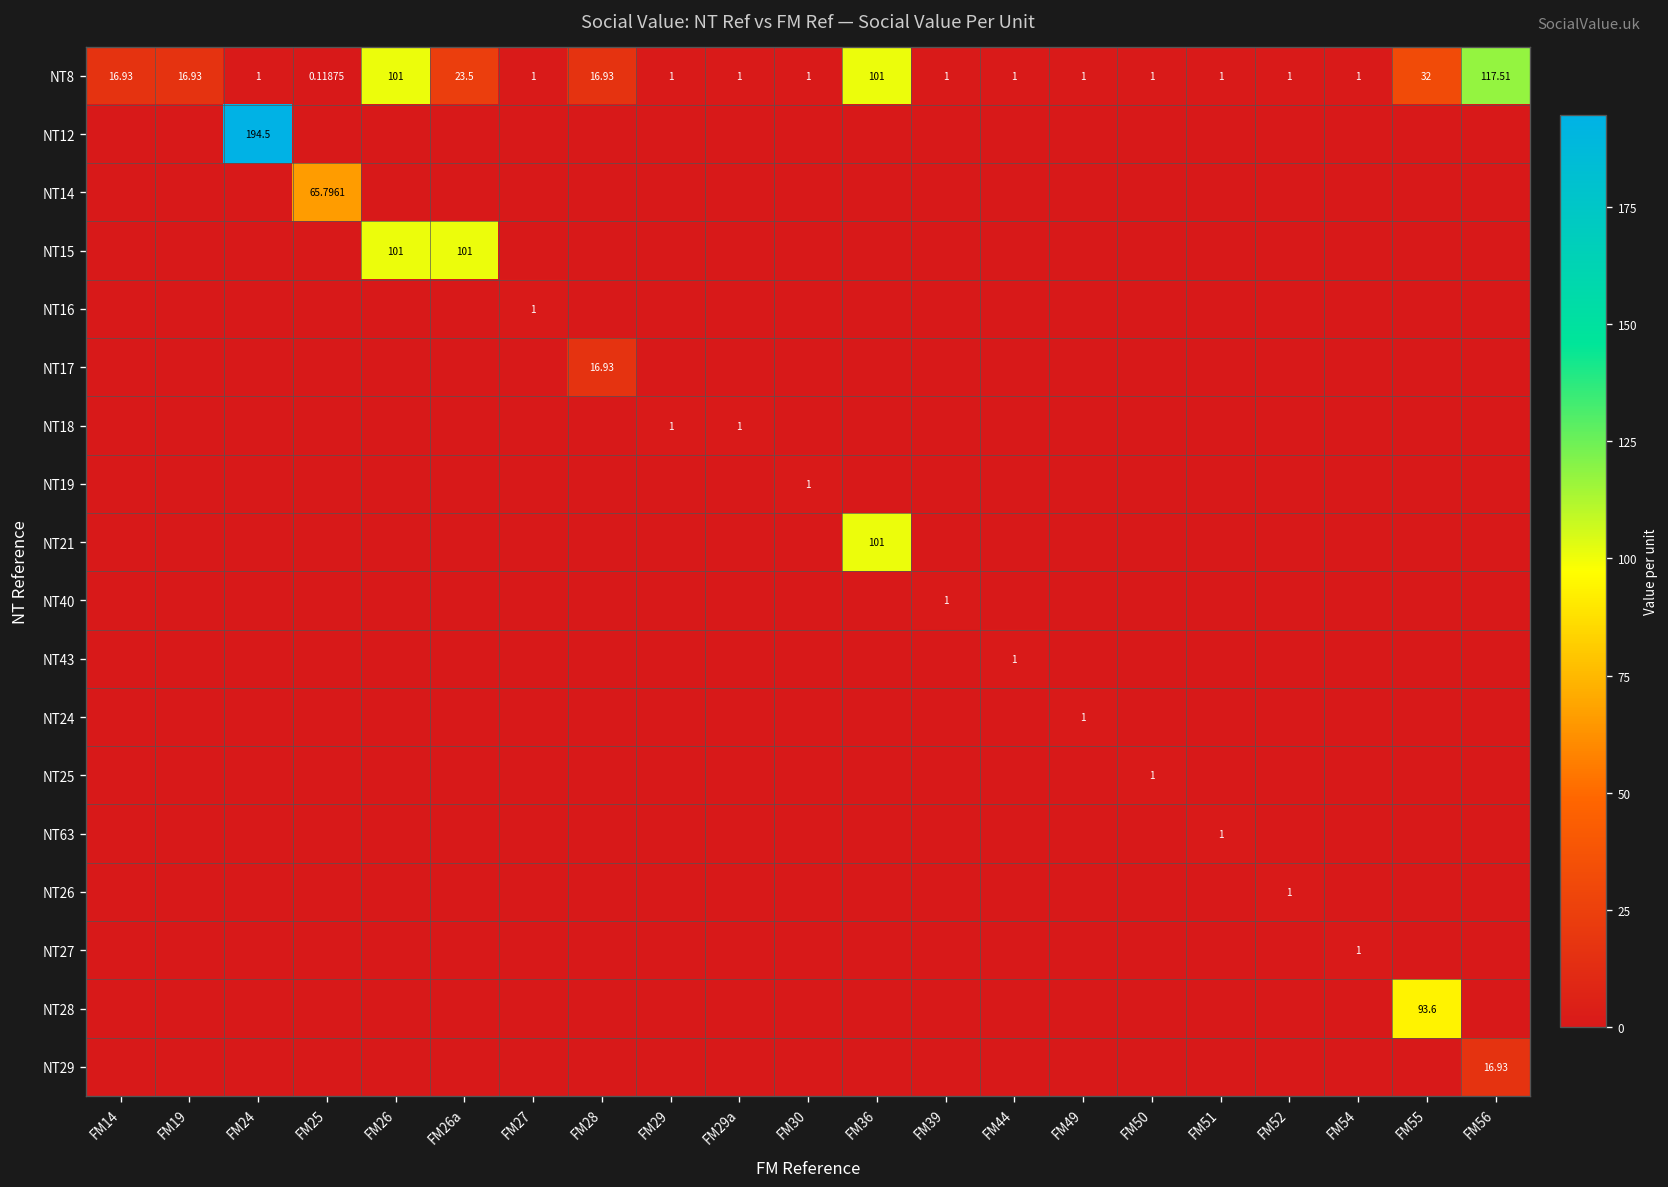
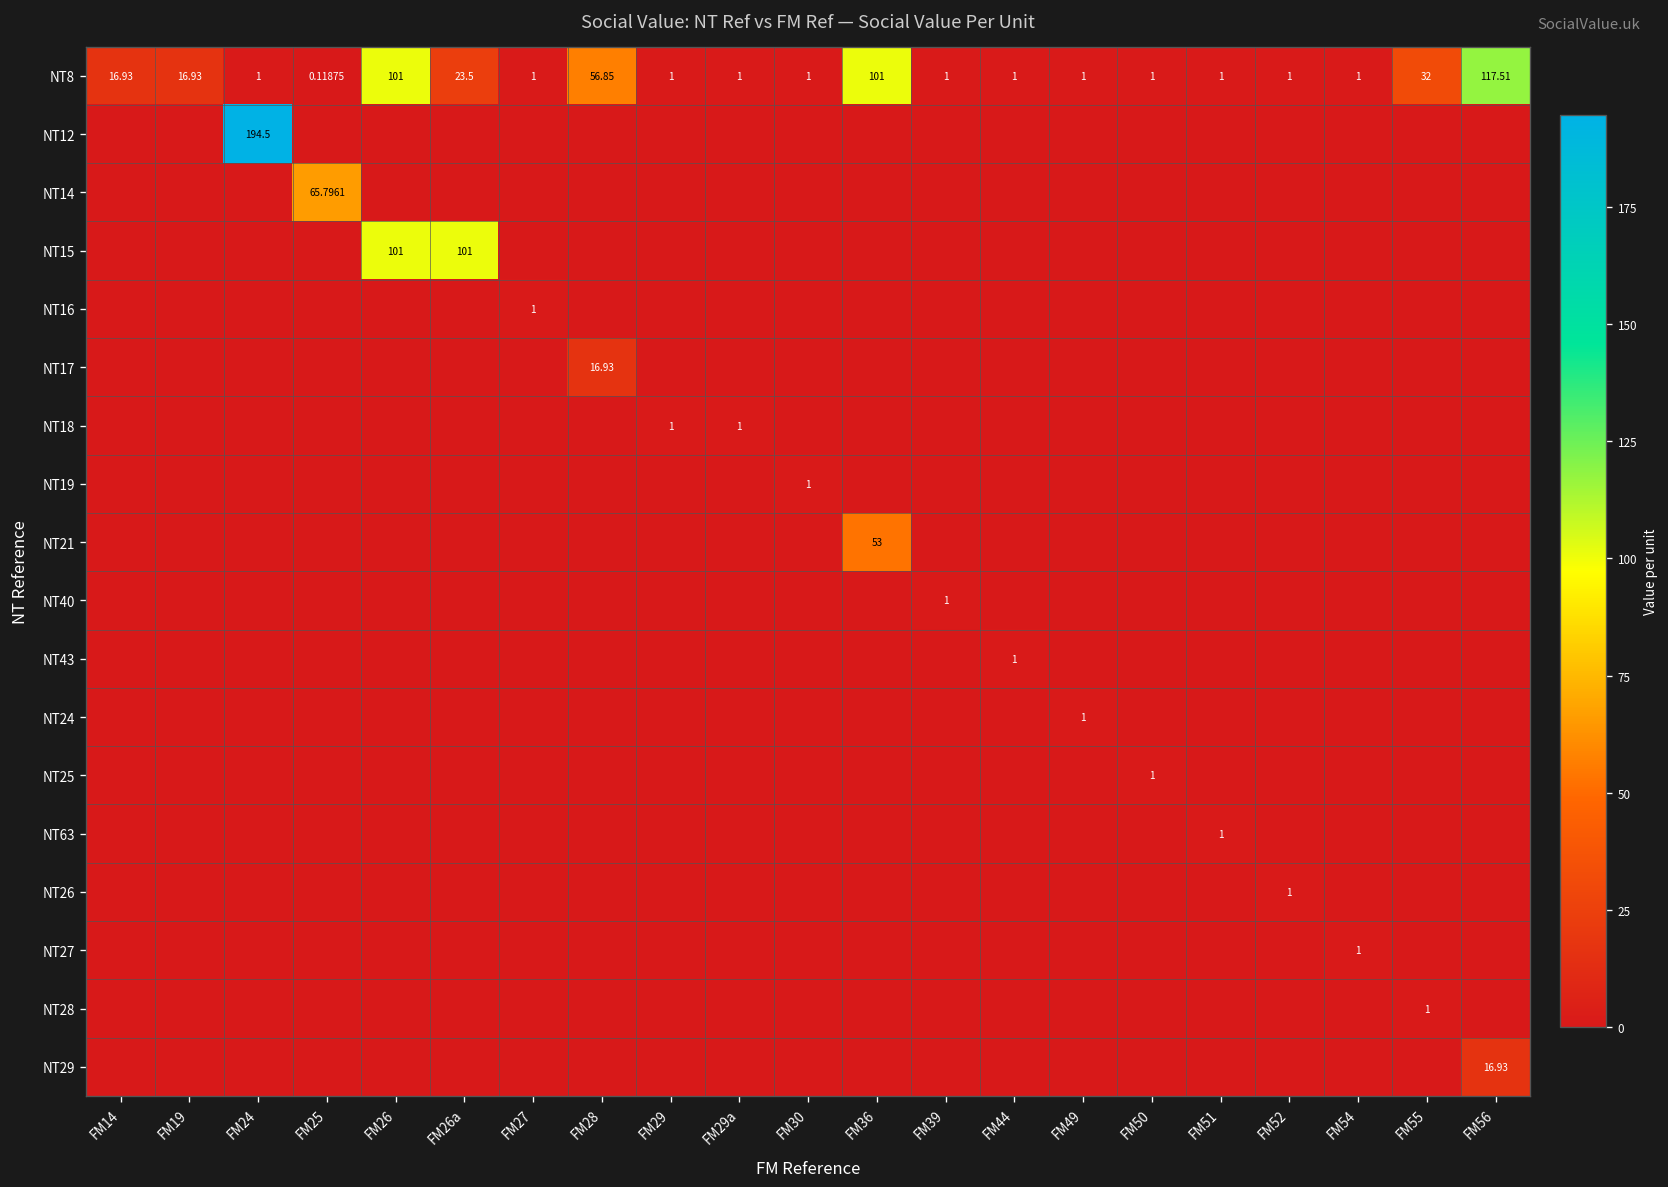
NT8, FM28: 16.93 -> 56.85
NT21, FM36: 101 -> 53
NT28, FM55: 93.6 -> 1
